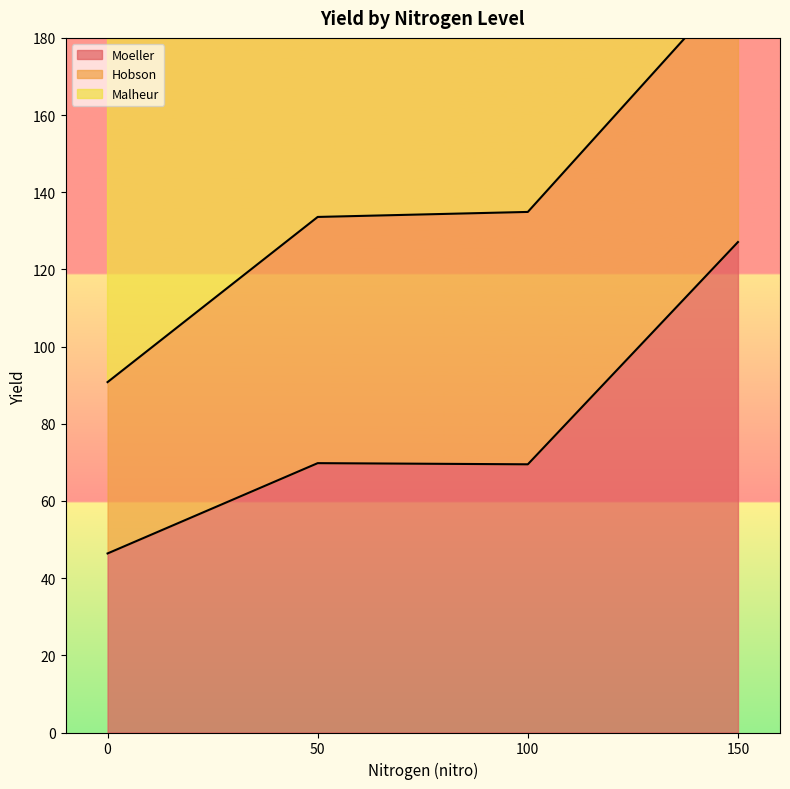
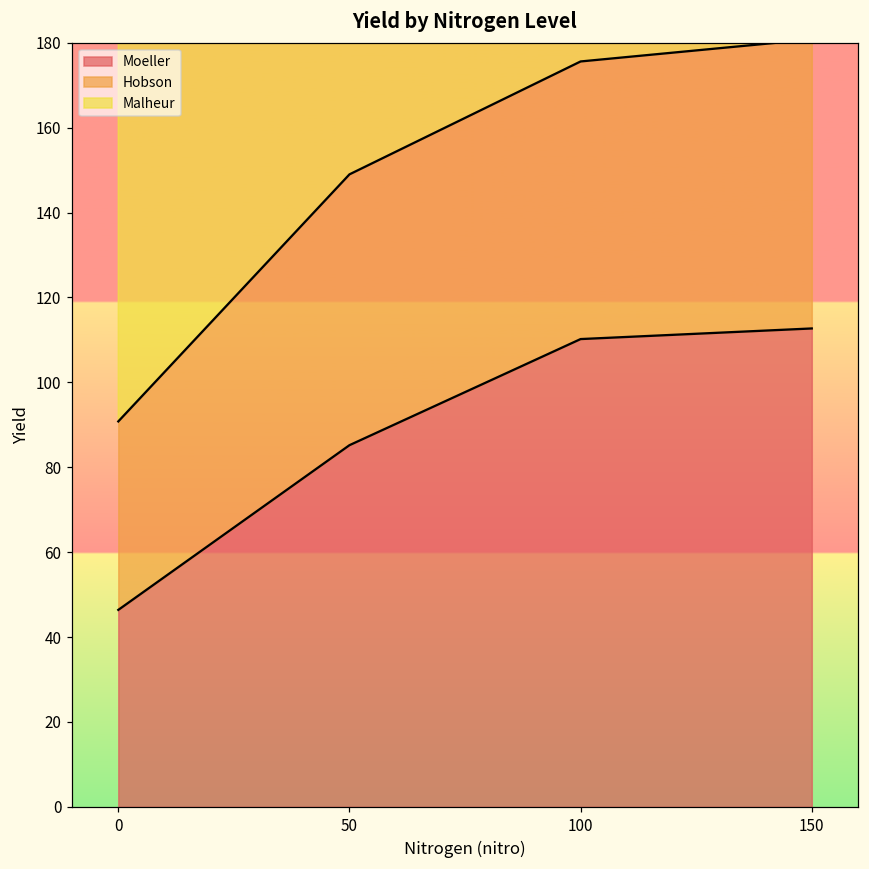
Moeller, 50: 70 -> 85
Moeller, 100: 70 -> 110
Moeller, 150: 127 -> 113
